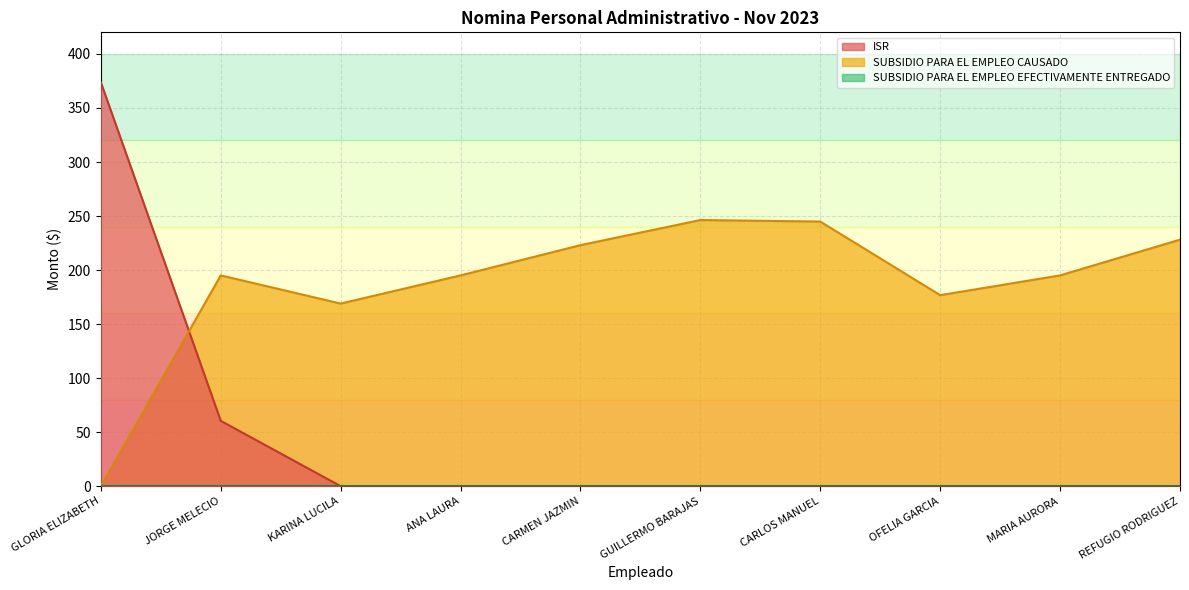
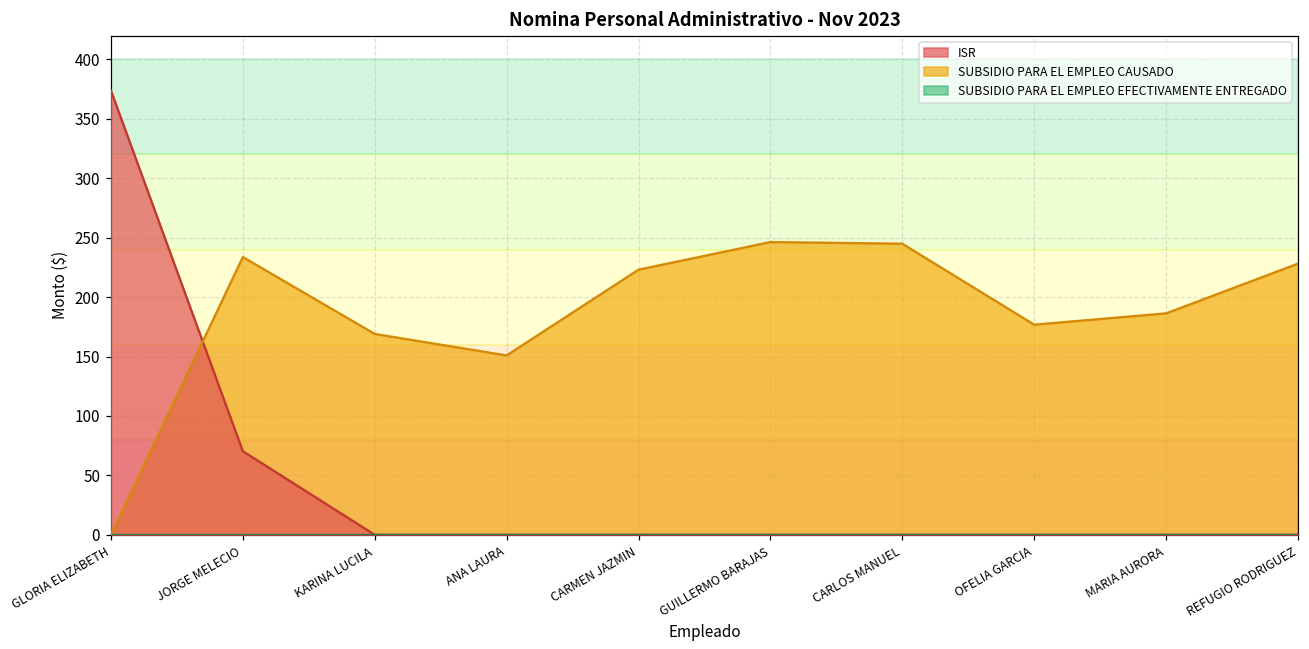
ISR, JORGE MELECIO: 60 -> 70
SUBSIDIO PARA EL EMPLEO CAUSADO, JORGE MELECIO: 195 -> 234
SUBSIDIO PARA EL EMPLEO CAUSADO, ANA LAURA: 195 -> 151
SUBSIDIO PARA EL EMPLEO CAUSADO, MARIA AURORA: 195 -> 186
